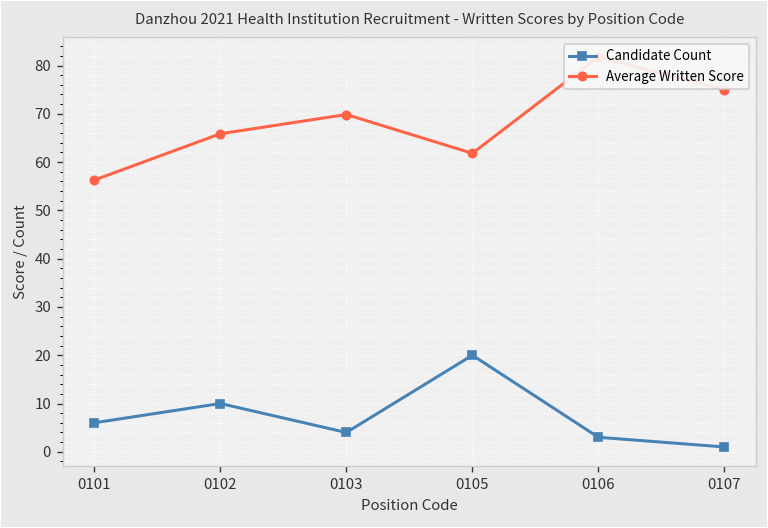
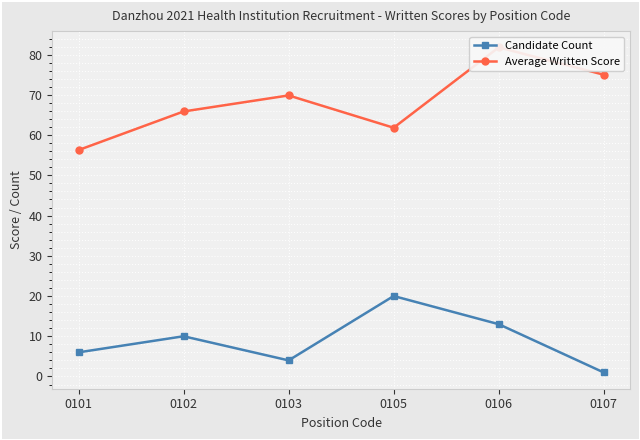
Candidate Count, 0106: 3 -> 13
